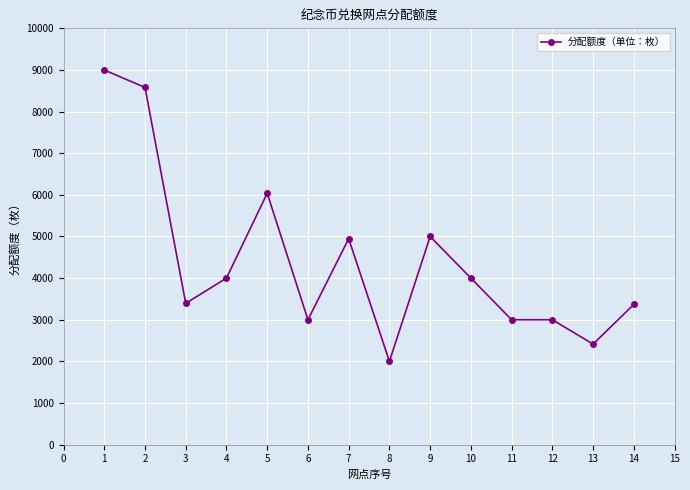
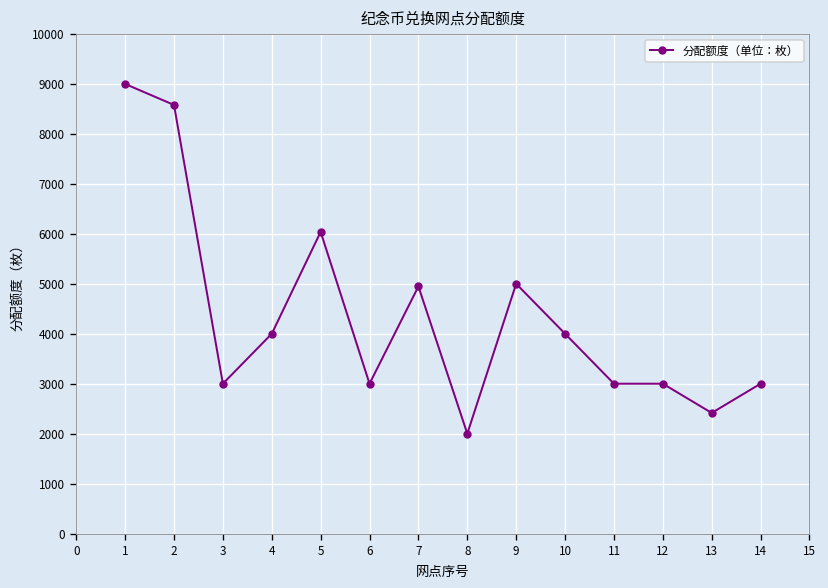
3: 3400 -> 3000
14: 3400 -> 3000
